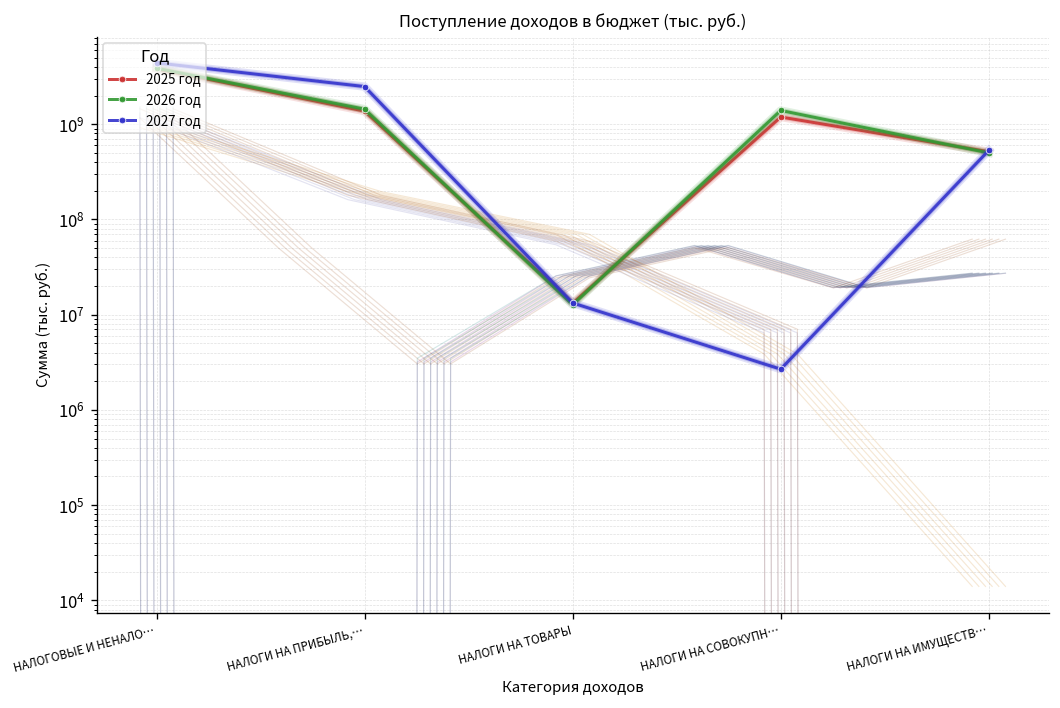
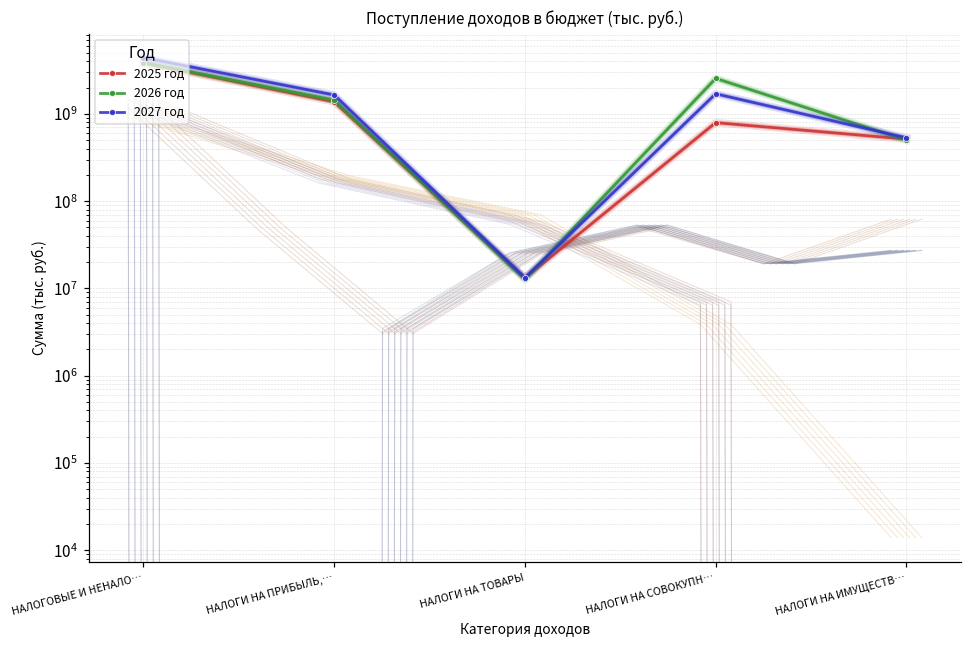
2027 год, НАЛОГИ НА ПРИБЫЛЬ,…: 2500000000 -> 1600000000
2025 год, НАЛОГИ НА СОВОКУПН…: 1200000000 -> 800000000
2026 год, НАЛОГИ НА СОВОКУПН…: 1400000000 -> 2500000000
2027 год, НАЛОГИ НА СОВОКУПН…: 2700000 -> 1700000000
